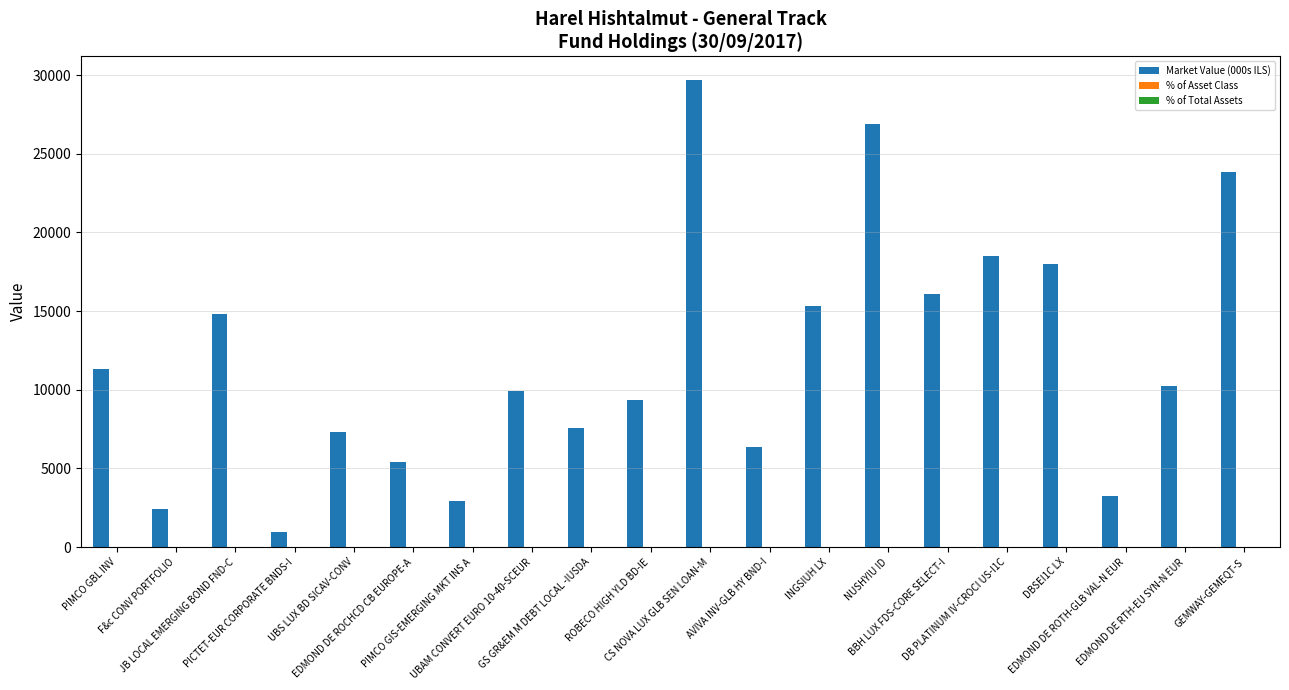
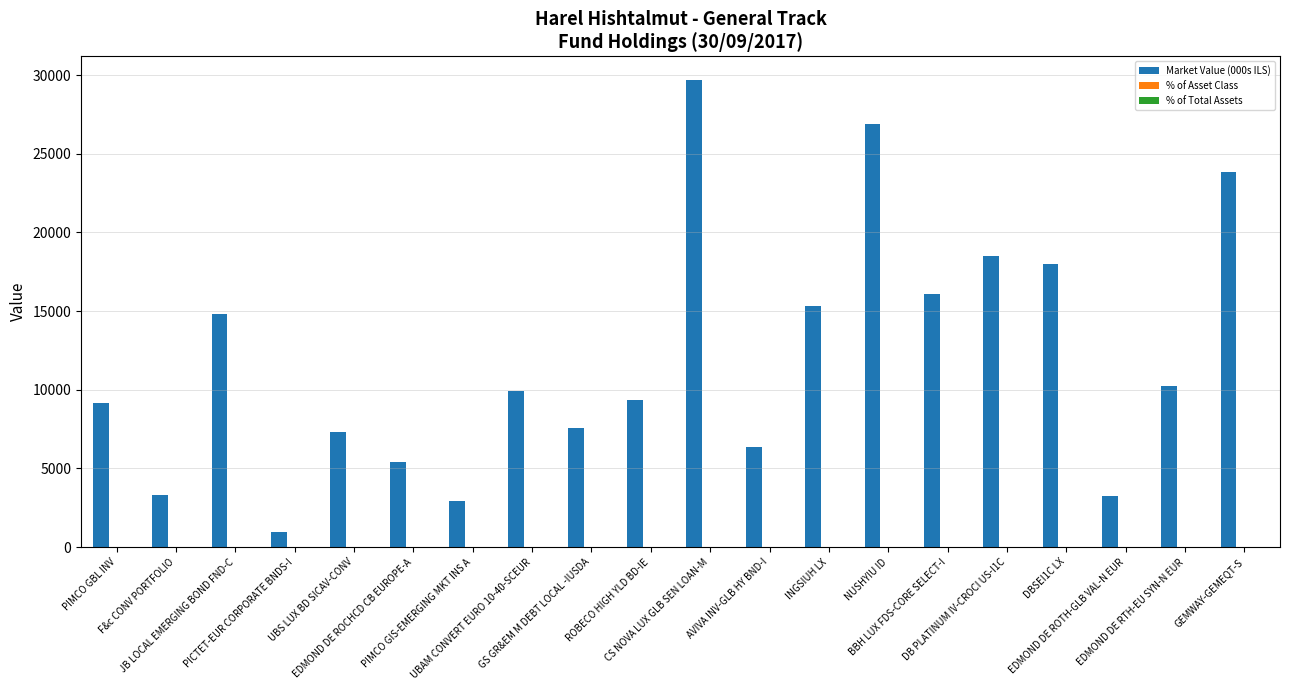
Market Value (000s ILS), PIMCO GBL INV: 11300 -> 9200
Market Value (000s ILS), F&c CONV PORTFOLIO: 2400 -> 3300
